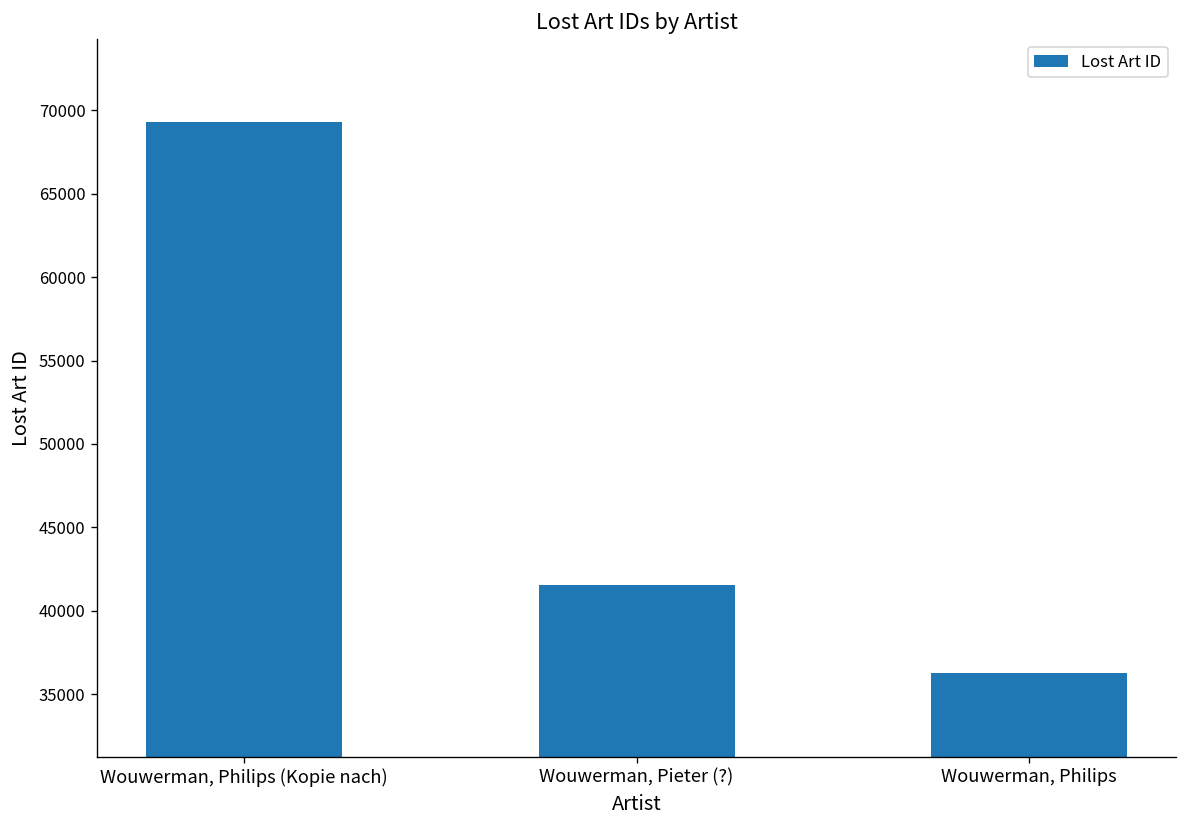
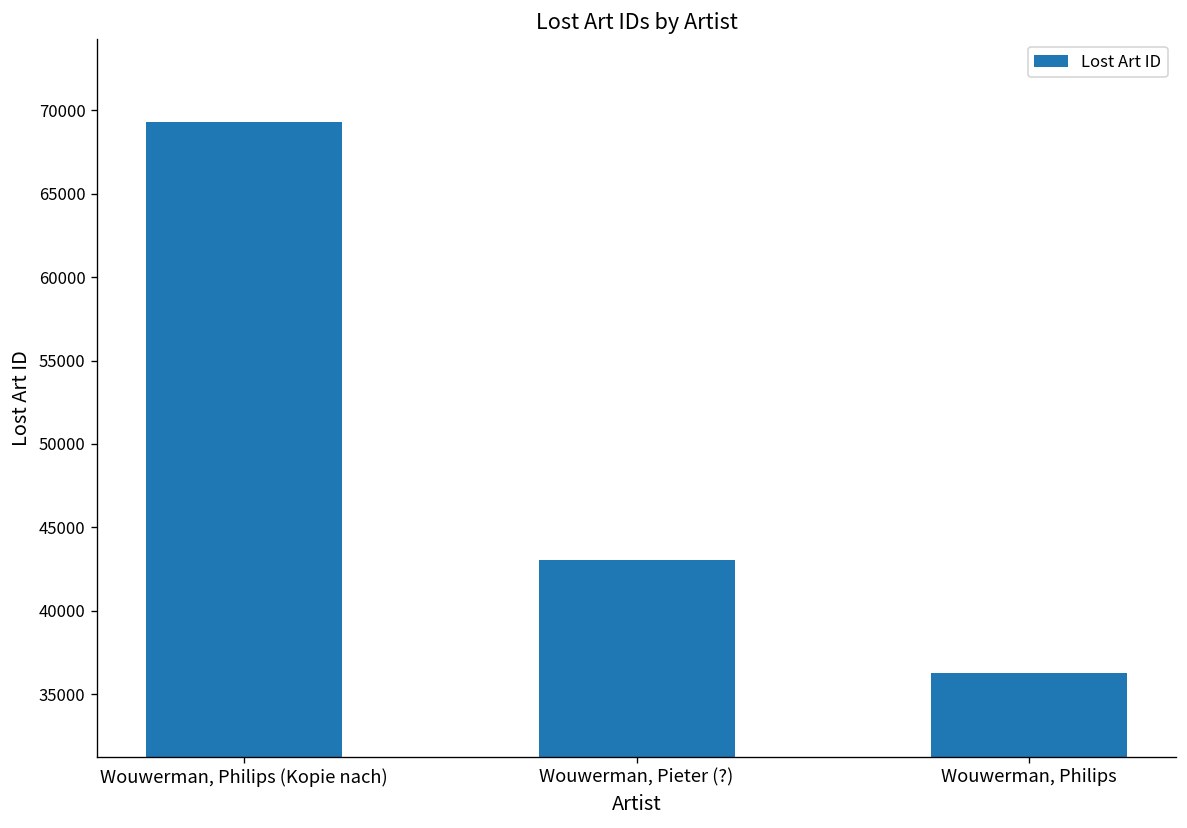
Wouwerman, Pieter (?): 41600 -> 43000
